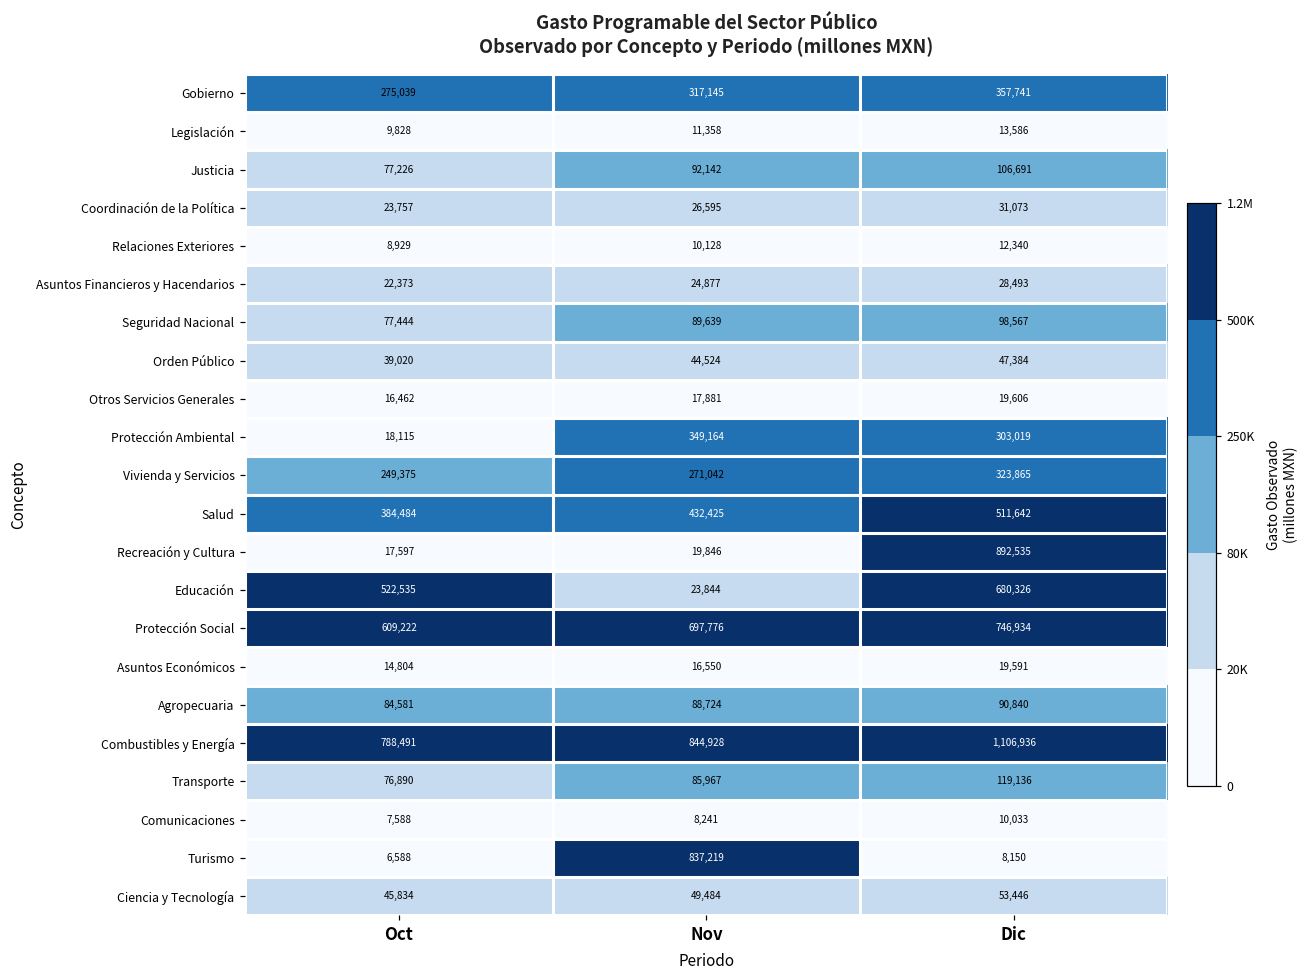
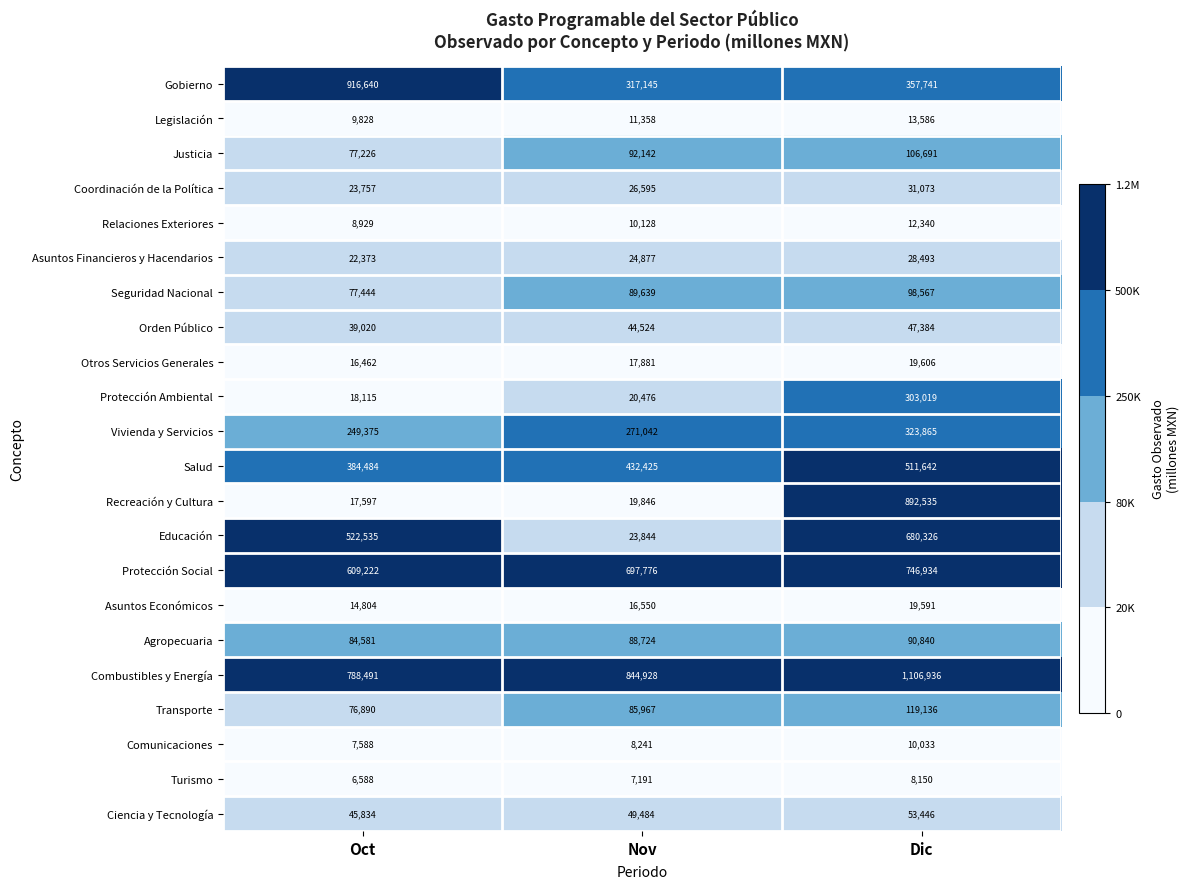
Gobierno, Oct: 275,039 -> 916,640
Protección Ambiental, Nov: 349,164 -> 20,476
Turismo, Nov: 837,219 -> 7,191
